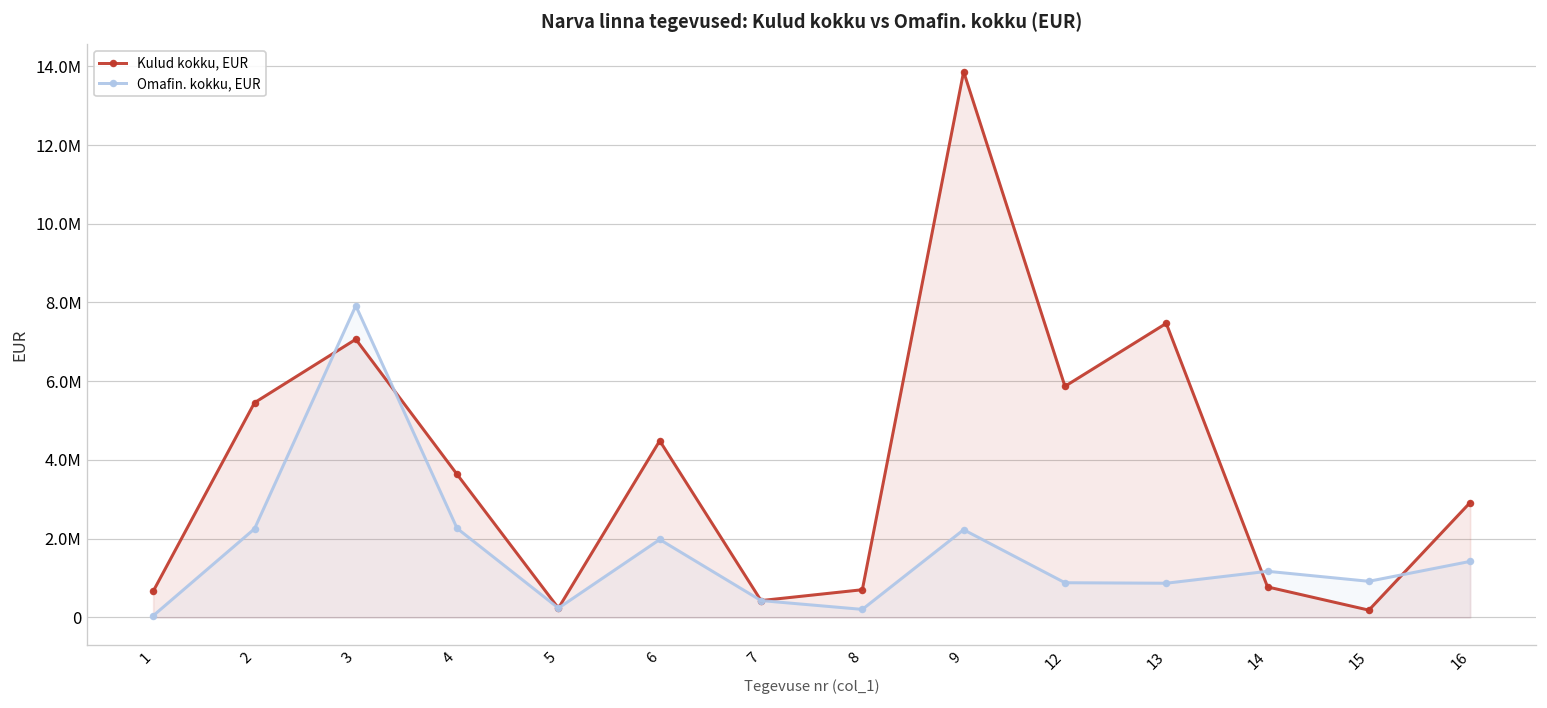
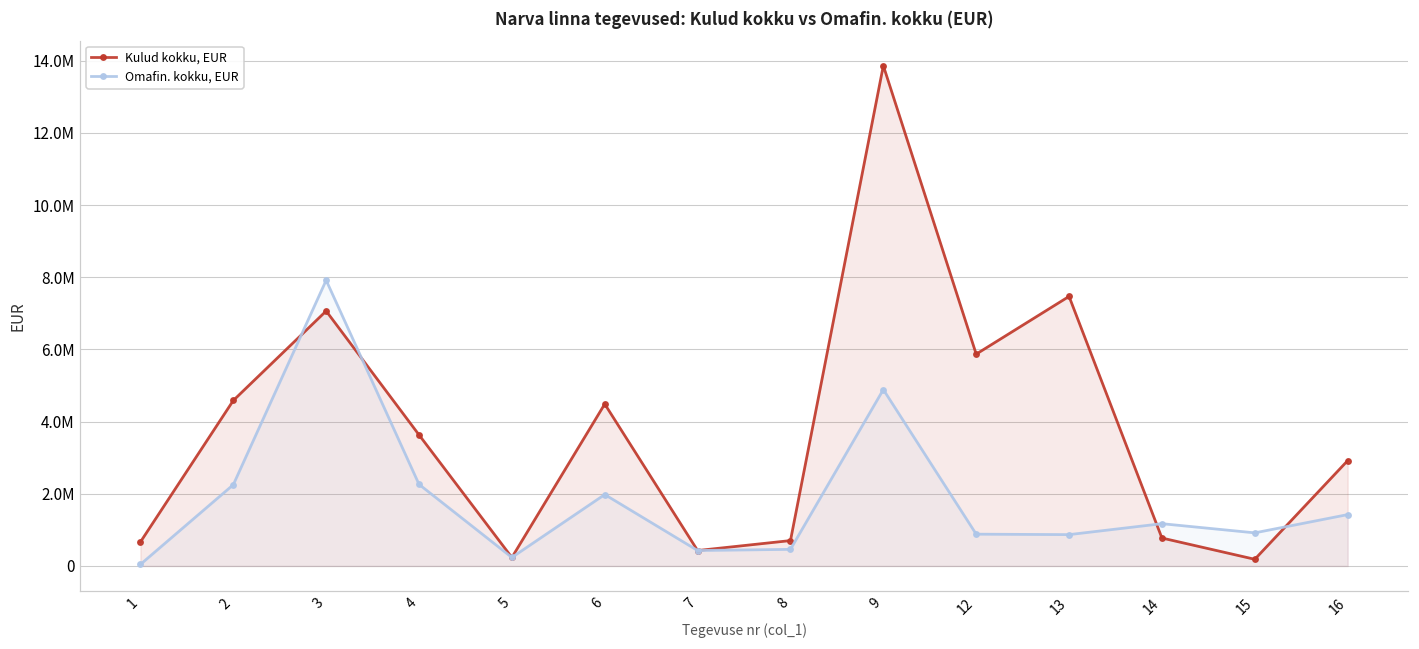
Kulud kokku, EUR, 2: 5500000 -> 4600000
Omafin. kokku, EUR, 8: 200000 -> 500000
Omafin. kokku, EUR, 9: 2200000 -> 4900000
